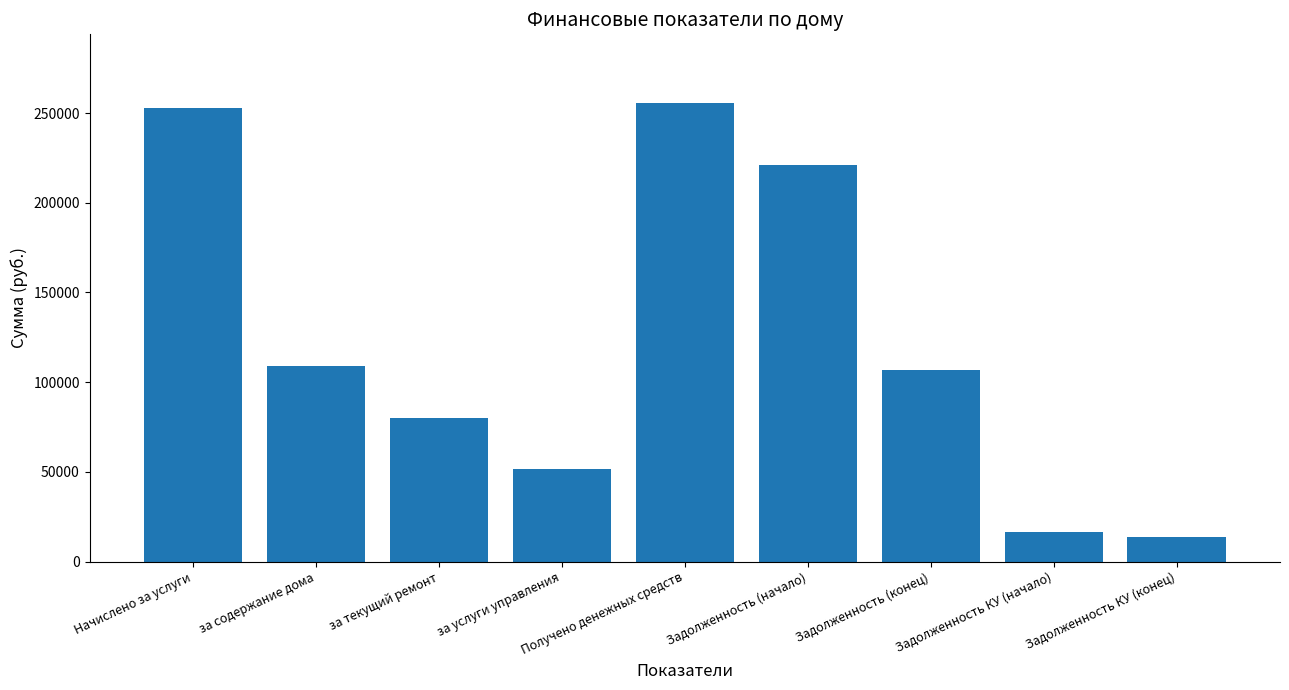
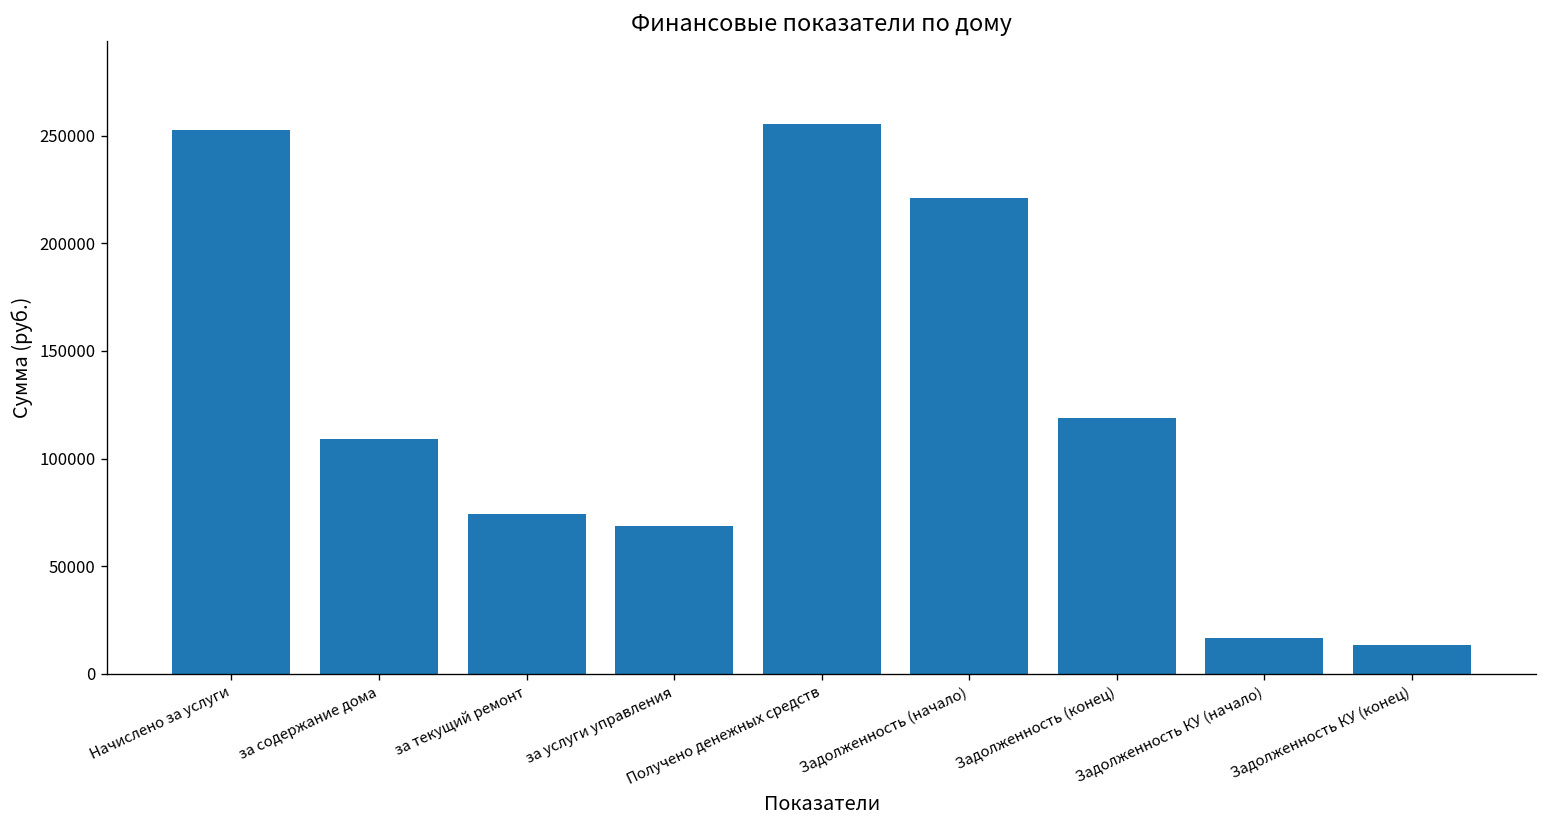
за текущий ремонт: 80000 -> 74000
за услуги управления: 52000 -> 69000
Задолженность (конец): 107000 -> 119000
